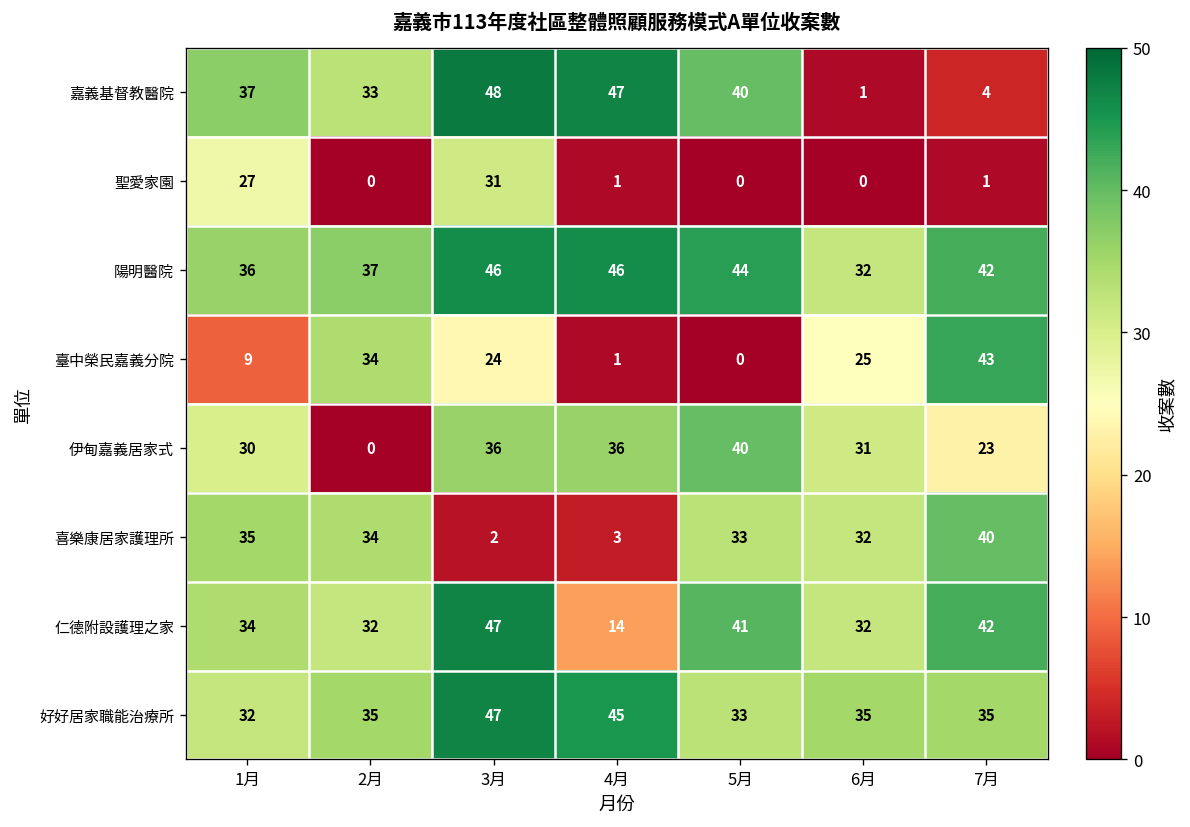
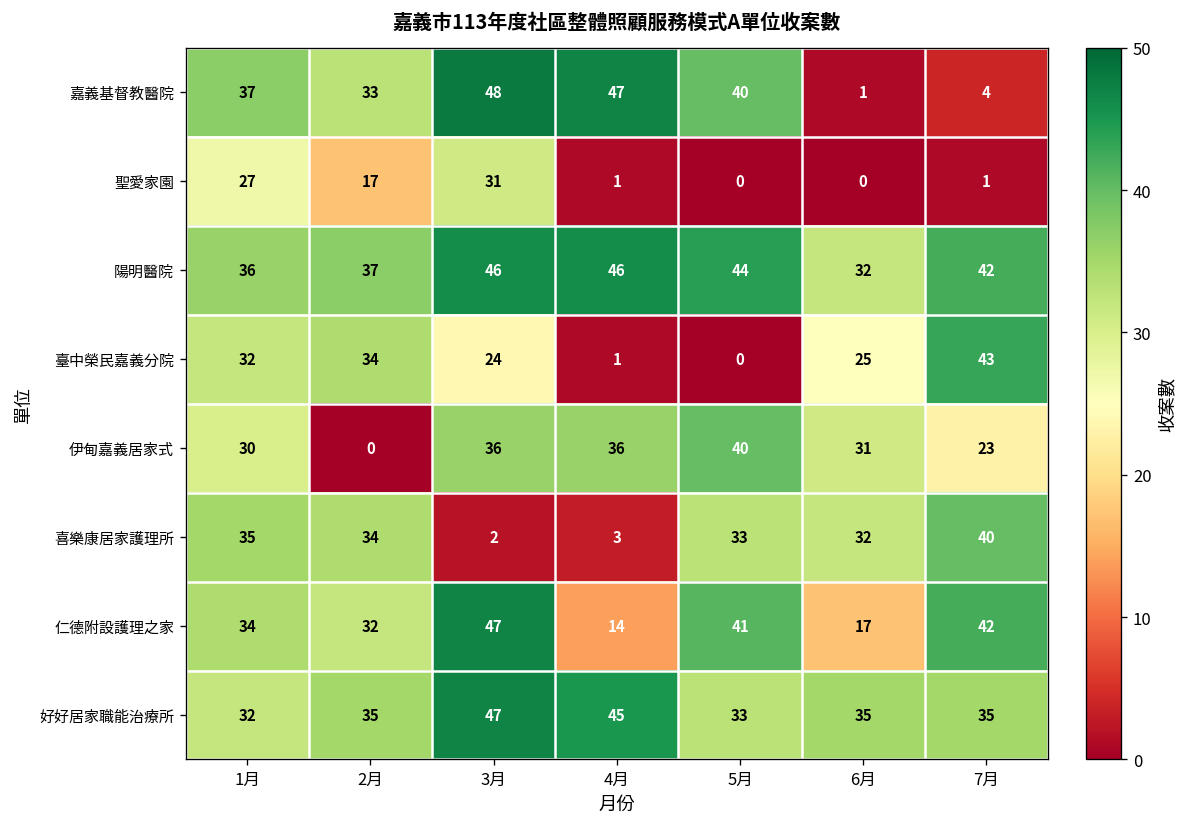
聖愛家園, 2月: 0 -> 17
臺中榮民嘉義分院, 1月: 9 -> 32
仁德附設護理之家, 6月: 32 -> 17
